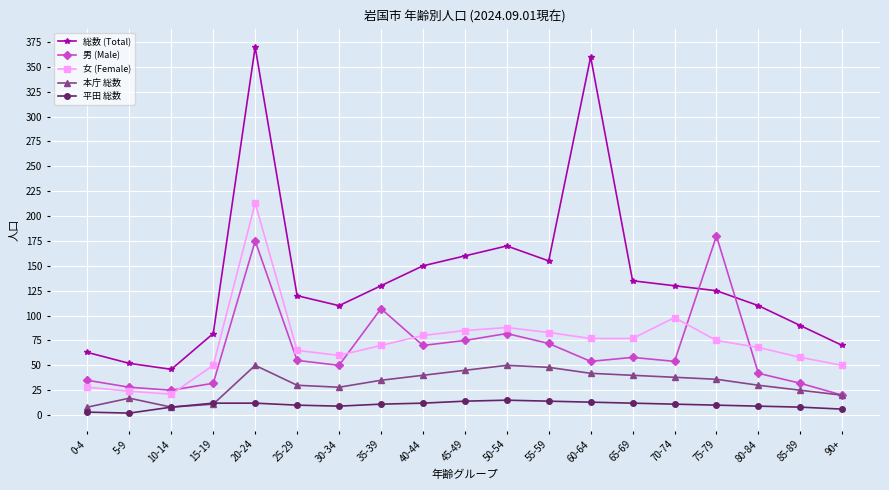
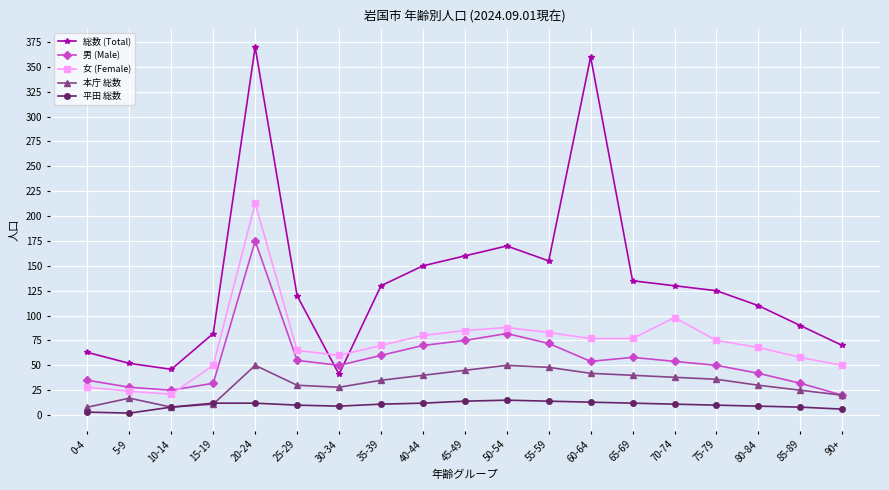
総数 (Total), 30-34: 110 -> 40
男 (Male), 35-39: 110 -> 60
男 (Male), 75-79: 180 -> 50
